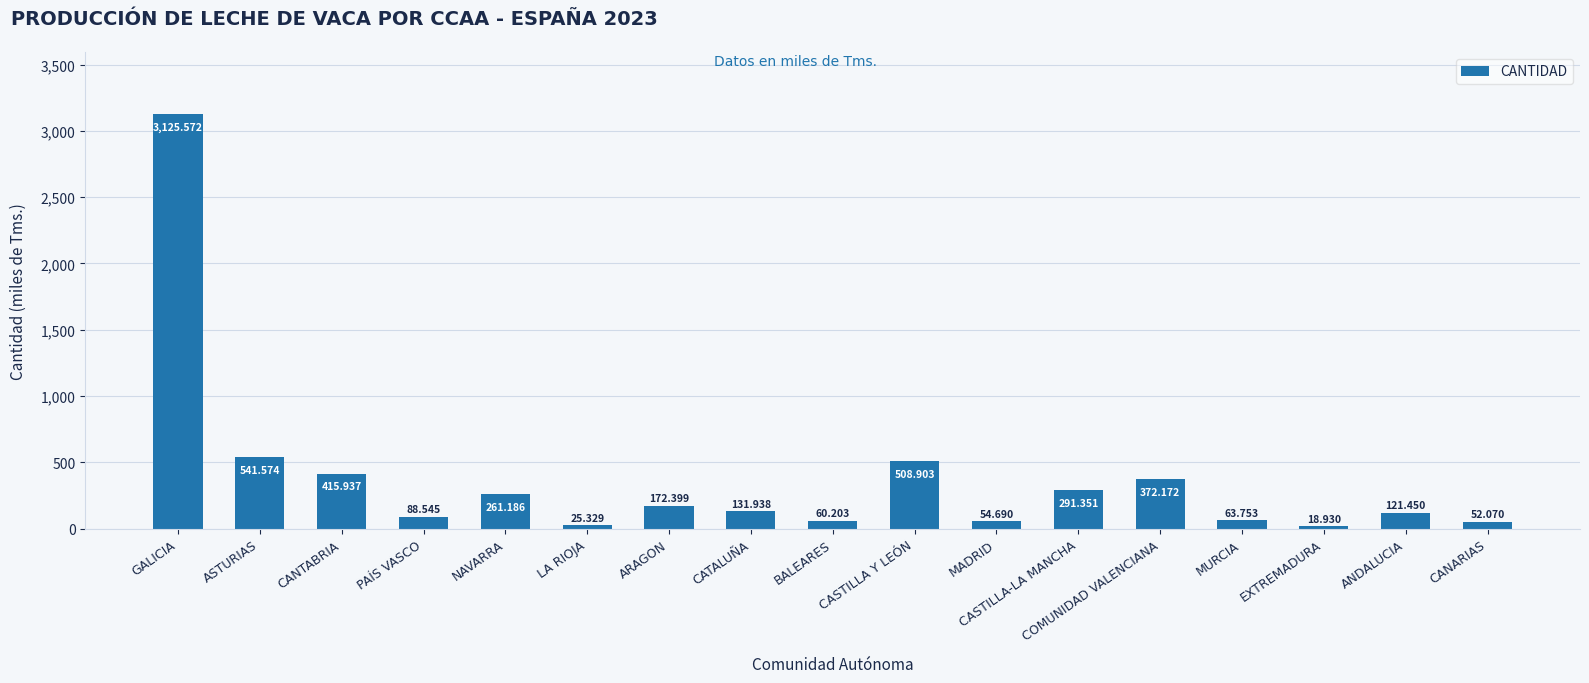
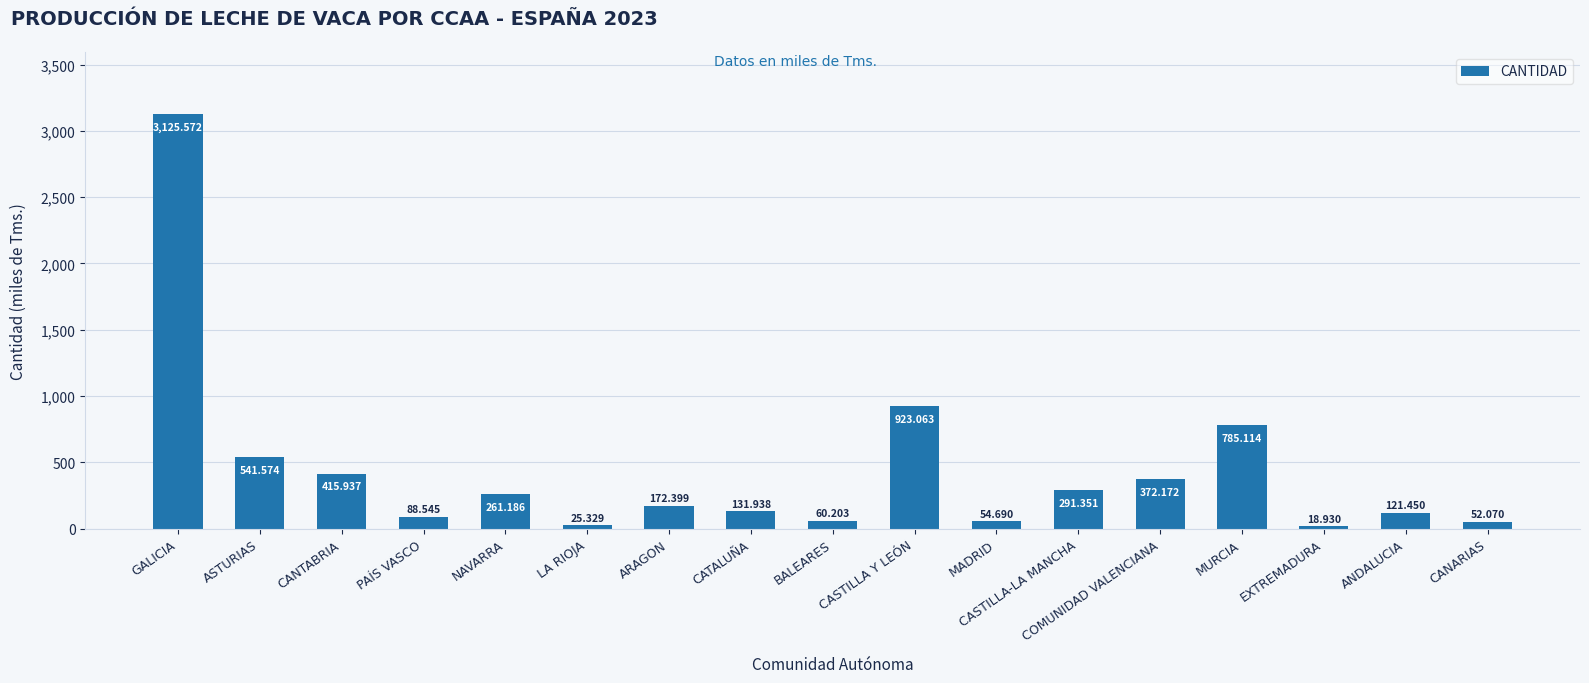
CASTILLA Y LEÓN: 508.903 -> 923.063
MURCIA: 63.753 -> 785.114
